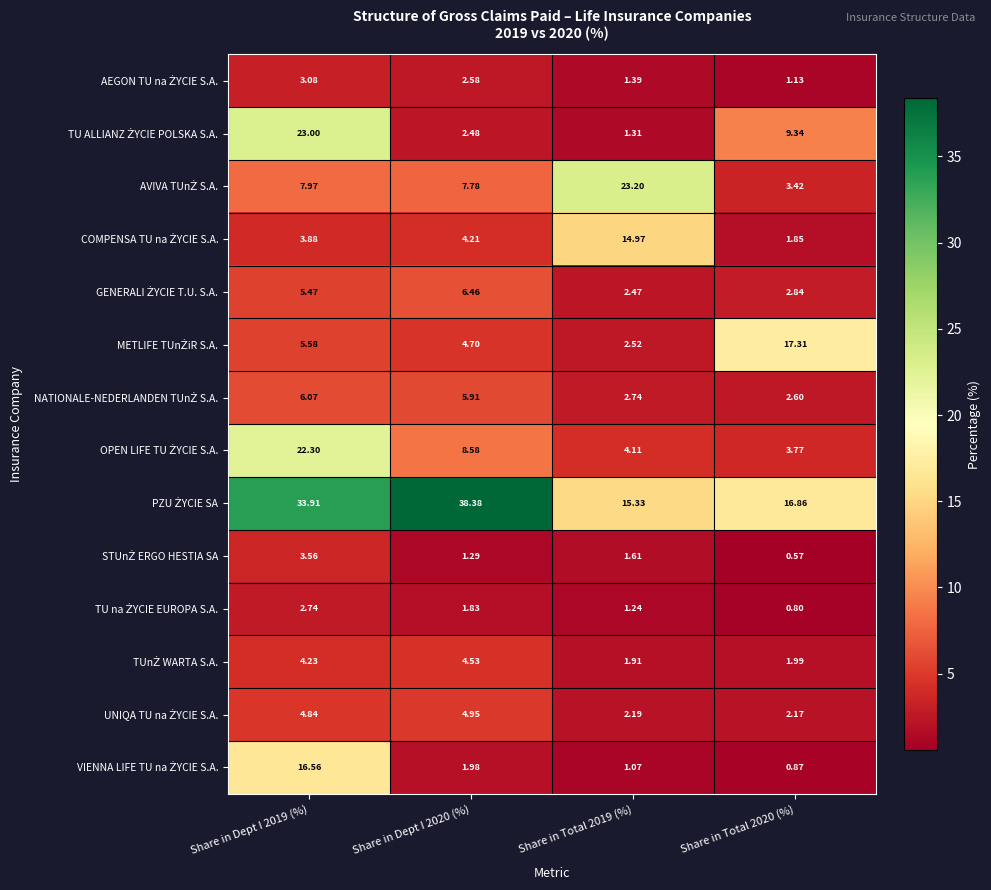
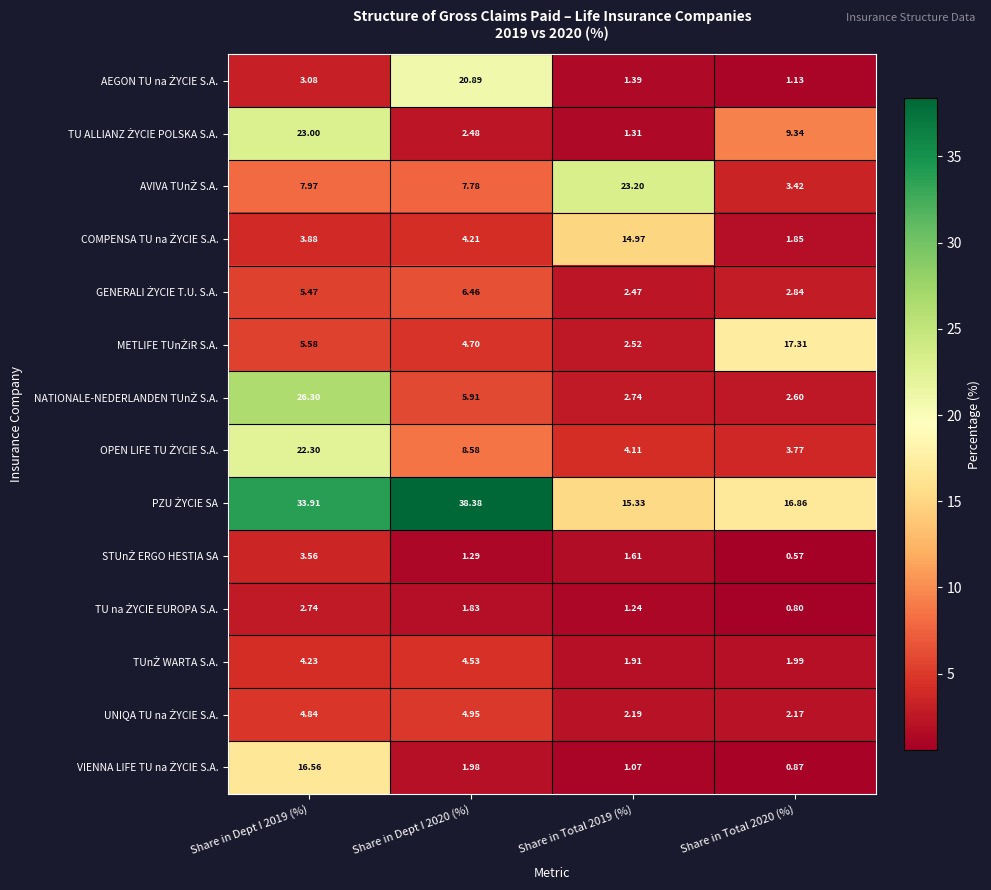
AEGON TU na ŻYCIE S.A., Share in Dept I 2020 (%): 2.58 -> 20.89
NATIONALE-NEDERLANDEN TUnŻ S.A., Share in Dept I 2019 (%): 6.07 -> 26.30
